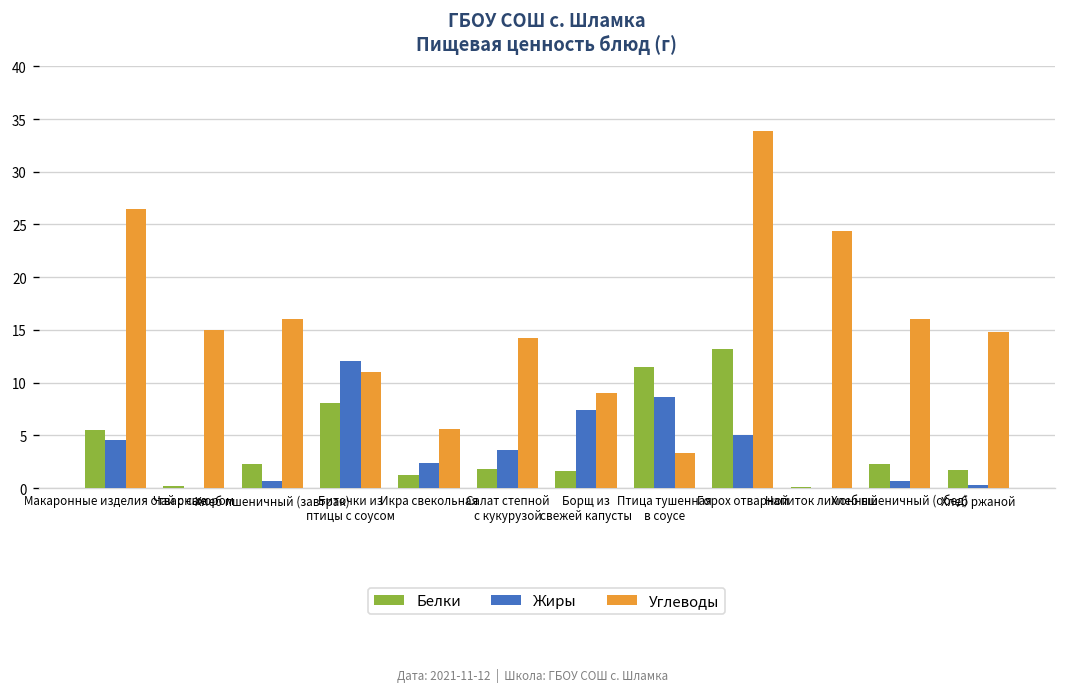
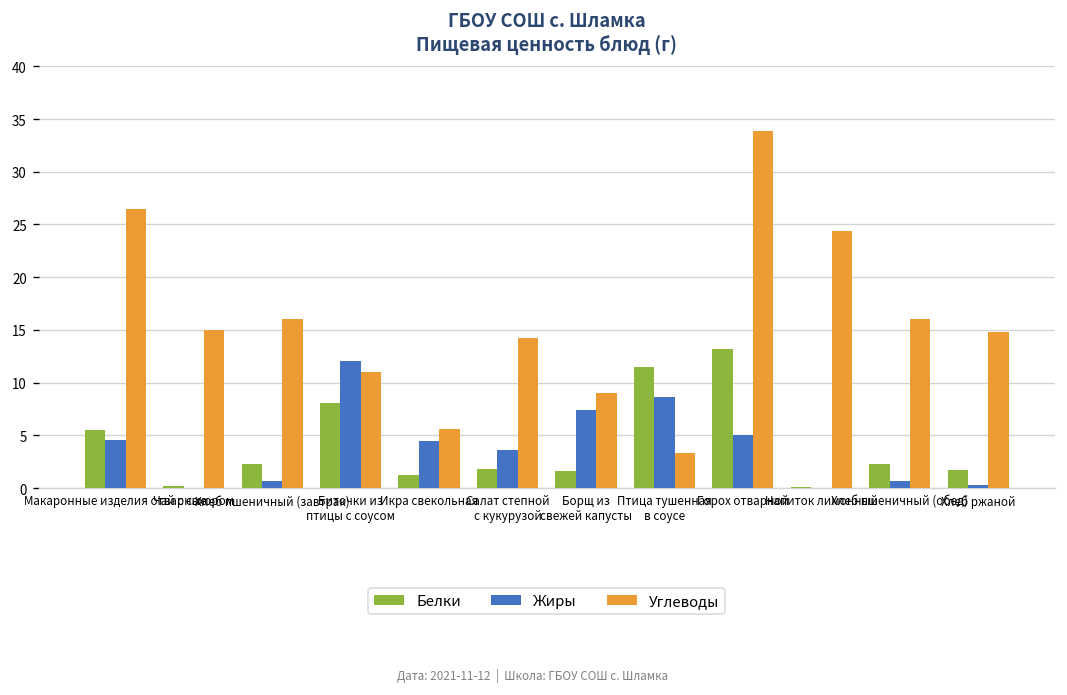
Жиры, Икра свекольная: 2 -> 5
